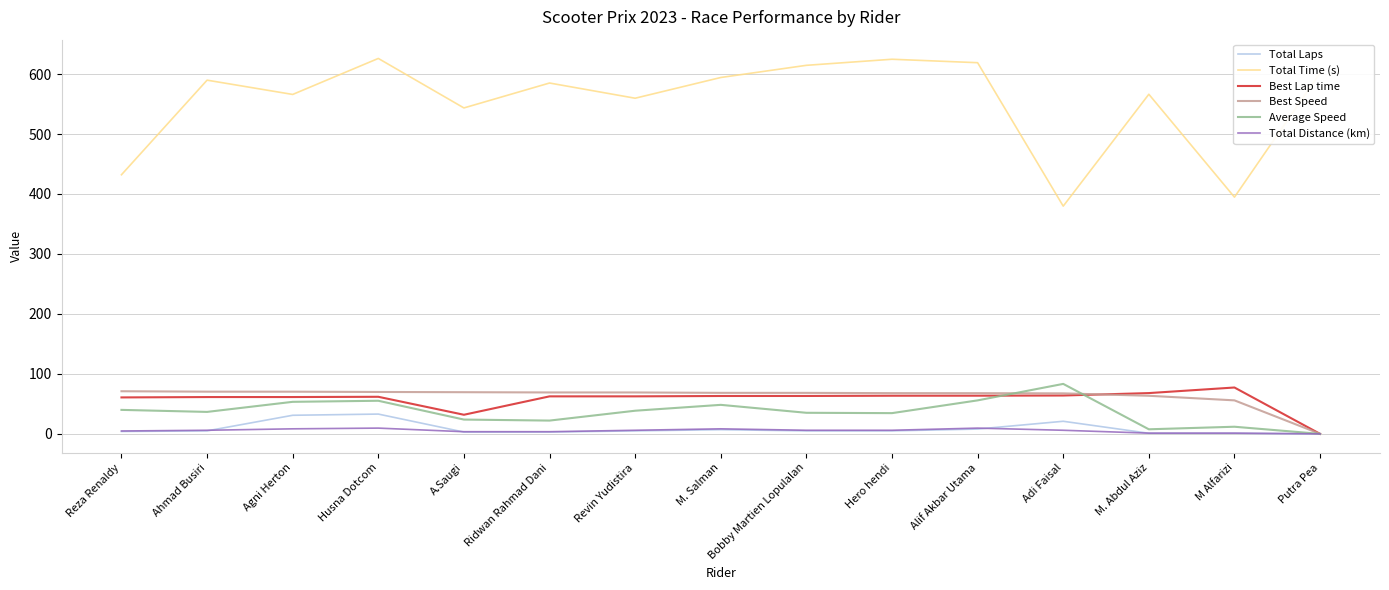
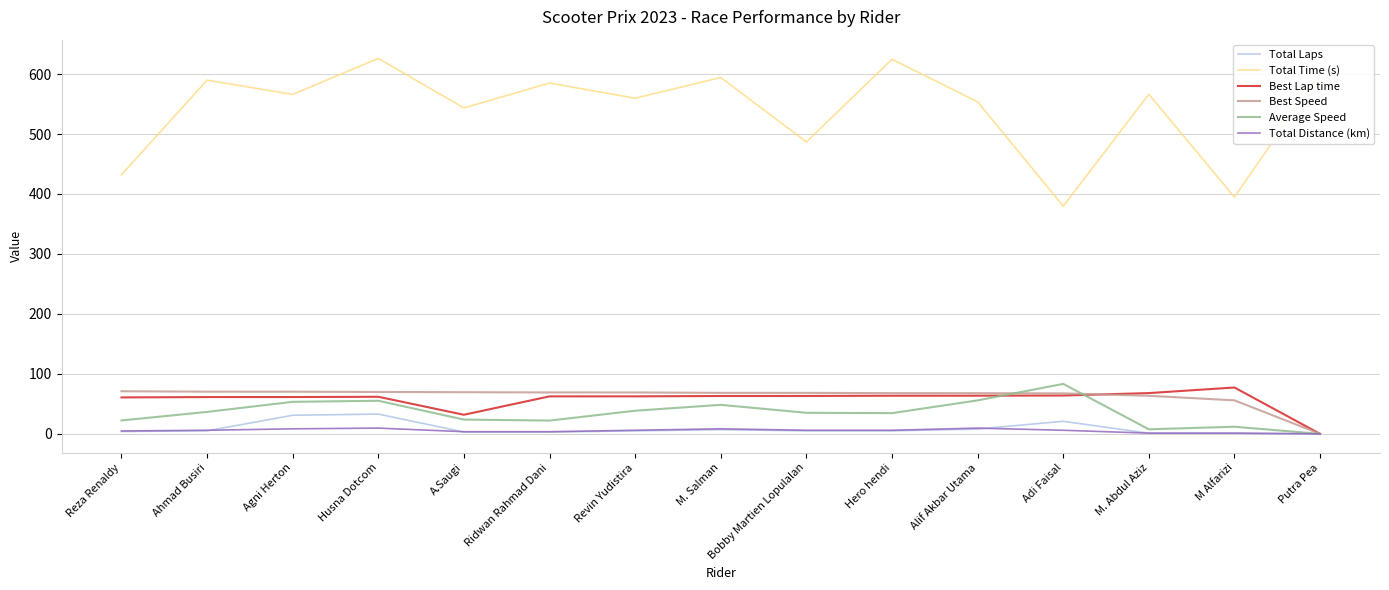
Average Speed, Reza Renaldy: 40 -> 20
Total Time (s), Bobby Martien Lopulalan: 610 -> 490
Total Time (s), Alif Akbar Utama: 620 -> 550
